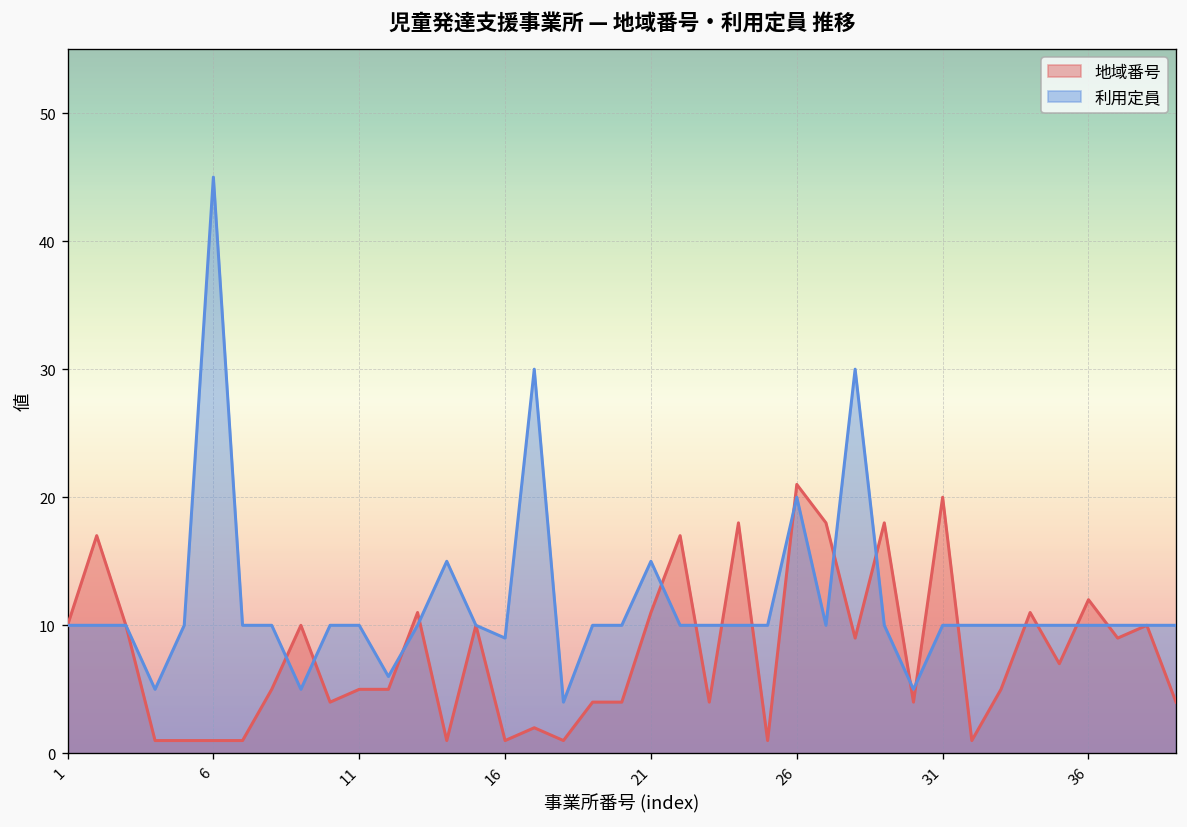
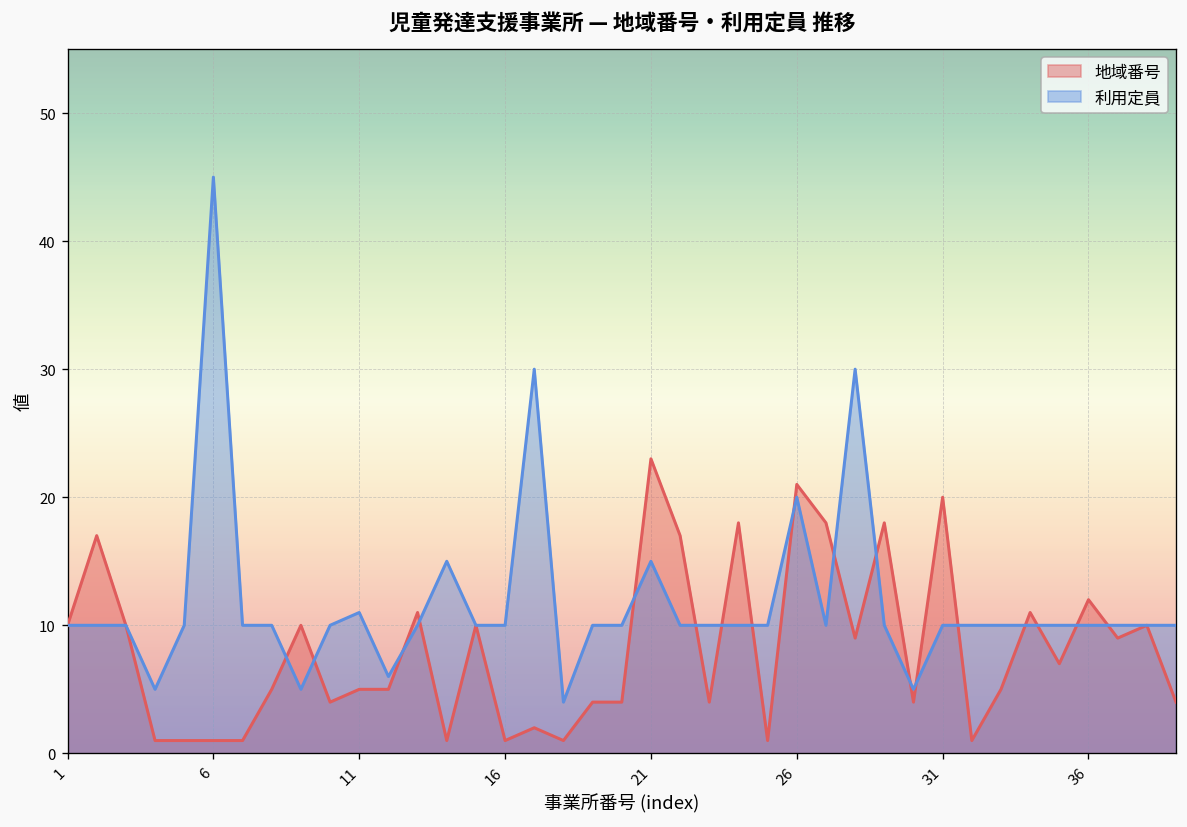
利用定員, 11: 10 -> 11
利用定員, 16: 9 -> 10
地域番号, 21: 11 -> 23
